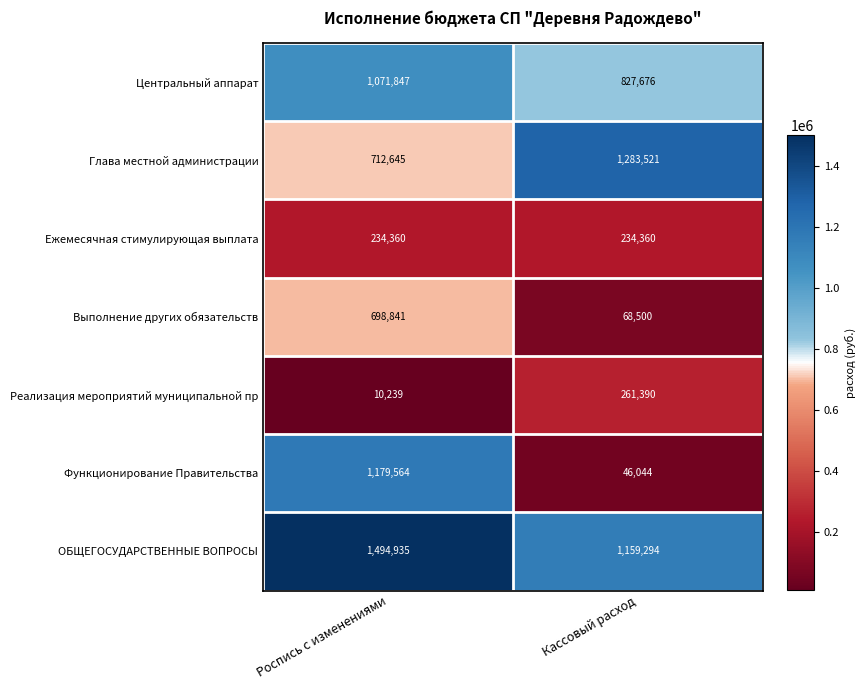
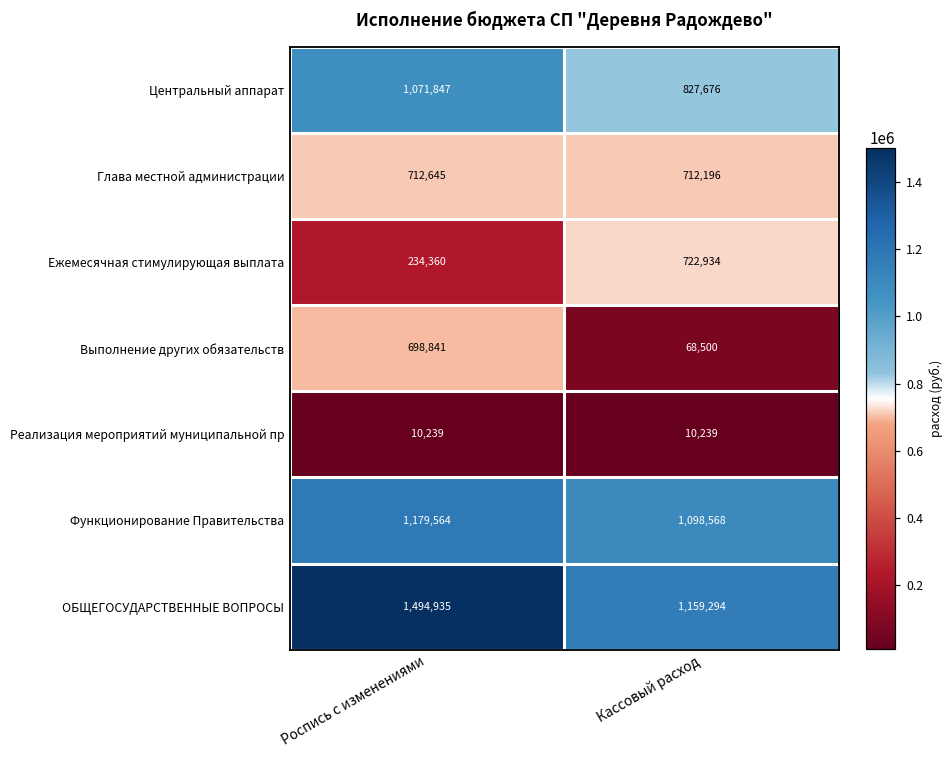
Глава местной администрации, Кассовый расход: 1,283,521 -> 712,196
Ежемесячная стимулирующая выплата, Кассовый расход: 234,360 -> 722,934
Реализация мероприятий муниципальной пр, Кассовый расход: 261,390 -> 10,239
Функционирование Правительства, Кассовый расход: 46,044 -> 1,098,568
